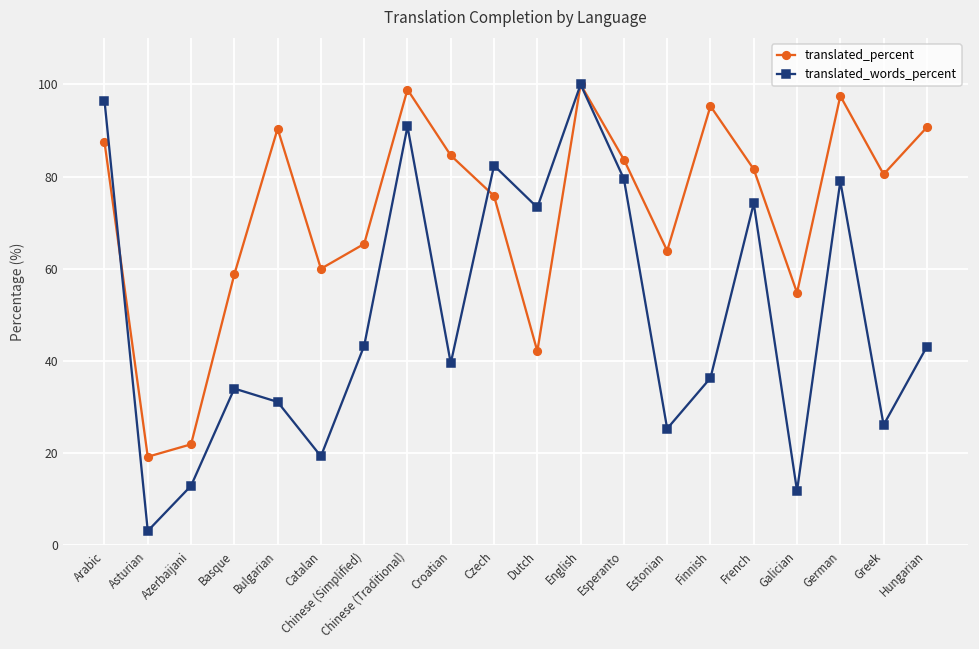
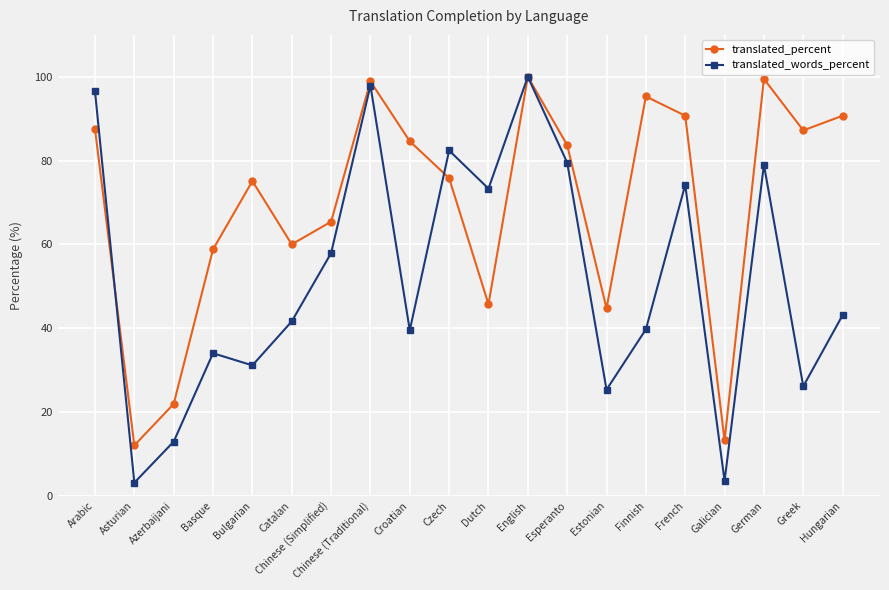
translated_percent, Asturian: 19 -> 12
translated_percent, Bulgarian: 90 -> 75
translated_words_percent, Catalan: 19 -> 42
translated_words_percent, Chinese (Simplified): 43 -> 58
translated_words_percent, Chinese (Traditional): 91 -> 98
translated_percent, Dutch: 42 -> 46
translated_percent, Estonian: 64 -> 45
translated_words_percent, Finnish: 36 -> 40
translated_percent, French: 82 -> 91
translated_percent, Galician: 55 -> 13
translated_words_percent, Galician: 12 -> 4
translated_percent, German: 98 -> 100
translated_percent, Greek: 81 -> 87
